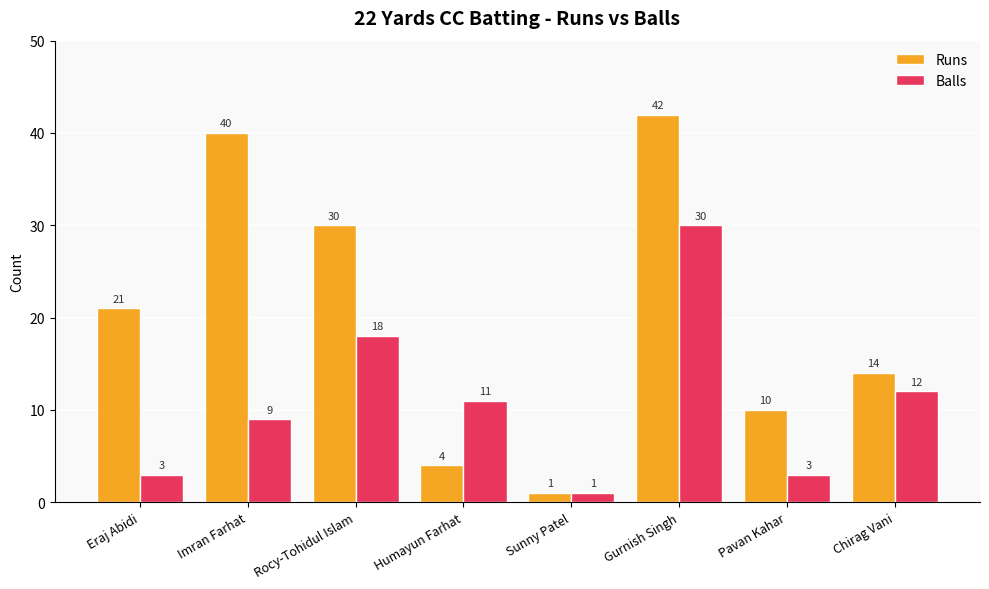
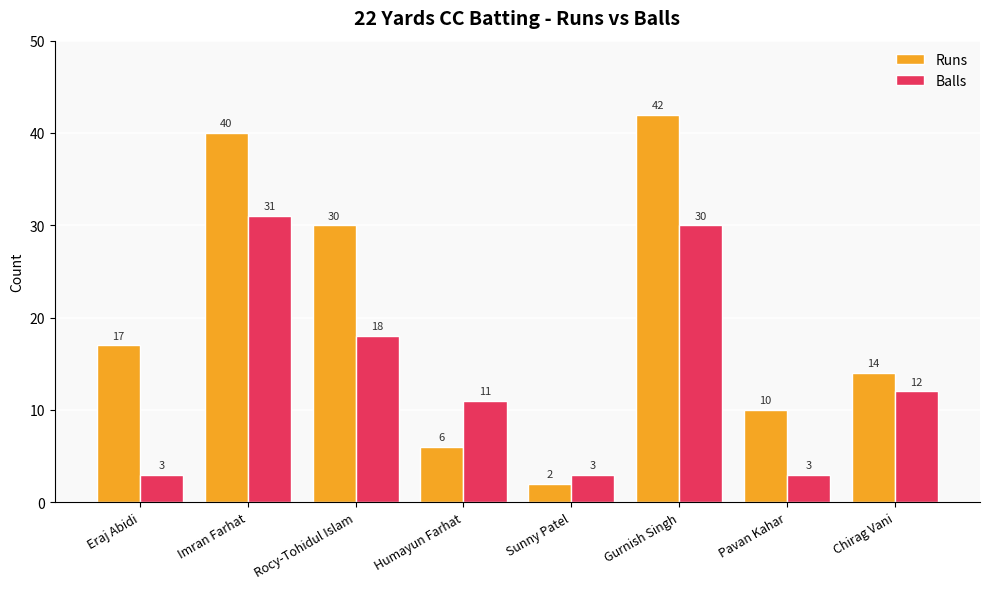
Runs, Eraj Abidi: 21 -> 17
Balls, Imran Farhat: 9 -> 31
Runs, Humayun Farhat: 4 -> 6
Runs, Sunny Patel: 1 -> 2
Balls, Sunny Patel: 1 -> 3
